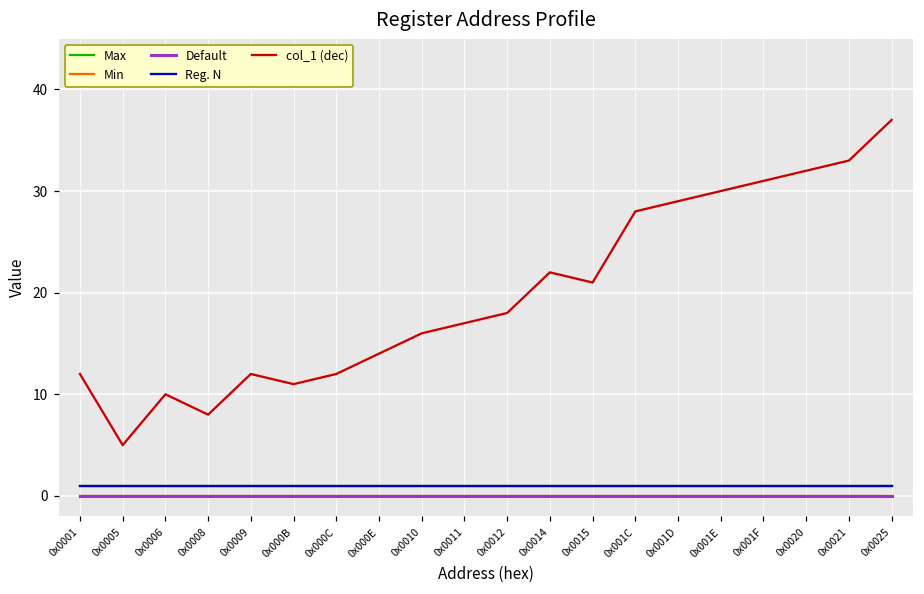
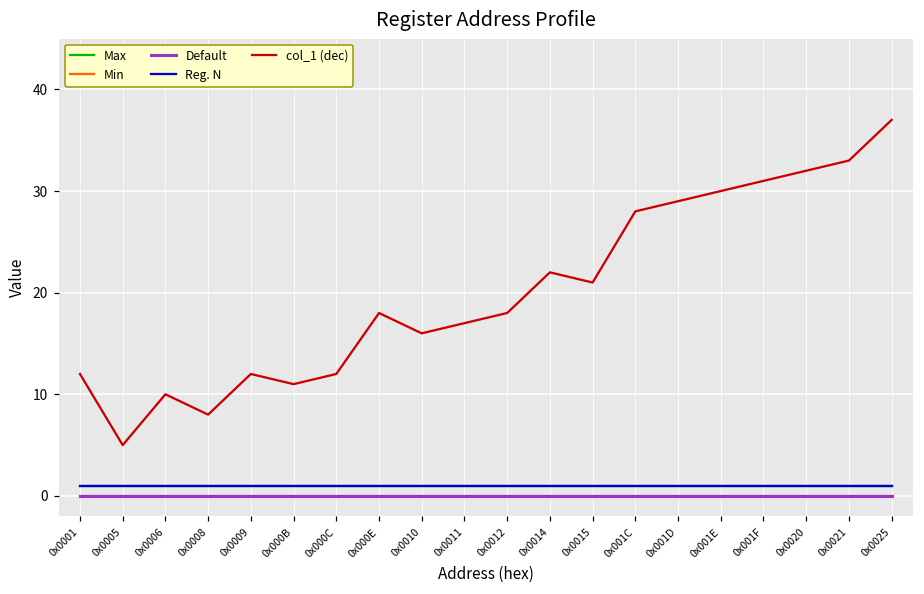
col_1 (dec), 0x000E: 14 -> 18
